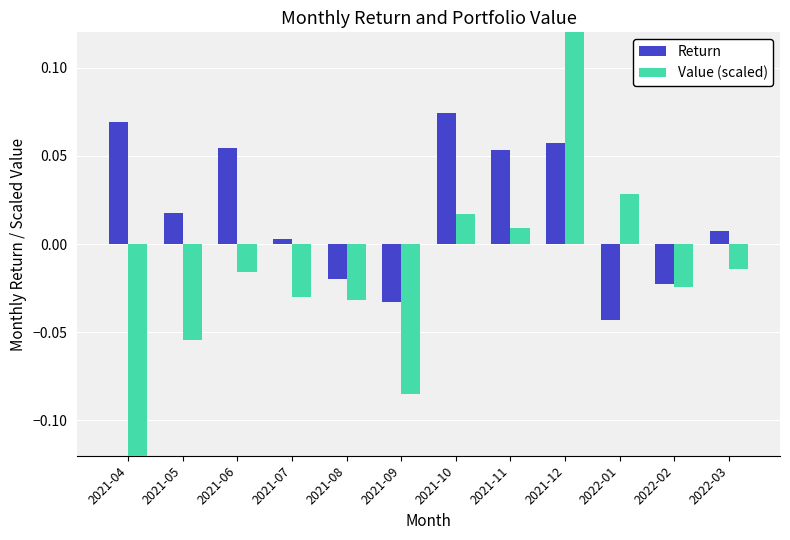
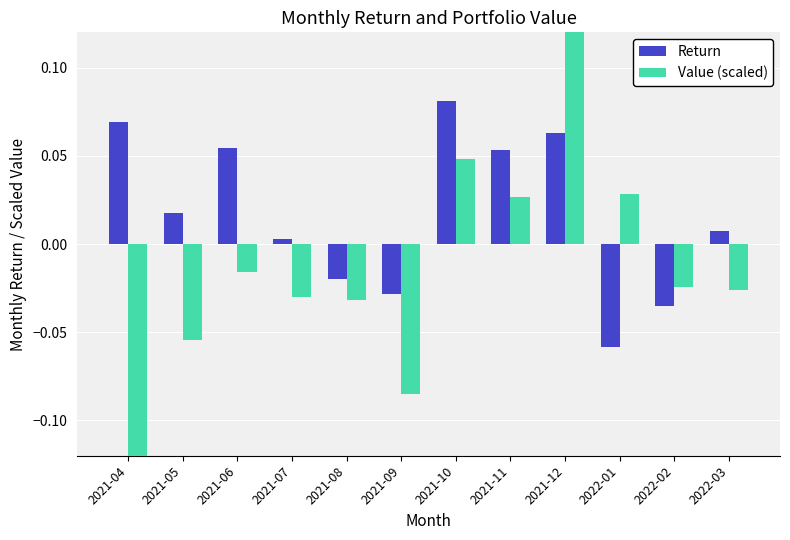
Return, 2021-09: -0.033 -> -0.029
Return, 2021-10: 0.074 -> 0.081
Value (scaled), 2021-10: 0.017 -> 0.048
Value (scaled), 2021-11: 0.009 -> 0.027
Return, 2021-12: 0.058 -> 0.063
Return, 2022-01: -0.043 -> -0.058
Return, 2022-02: -0.023 -> -0.035
Value (scaled), 2022-03: -0.014 -> -0.026
